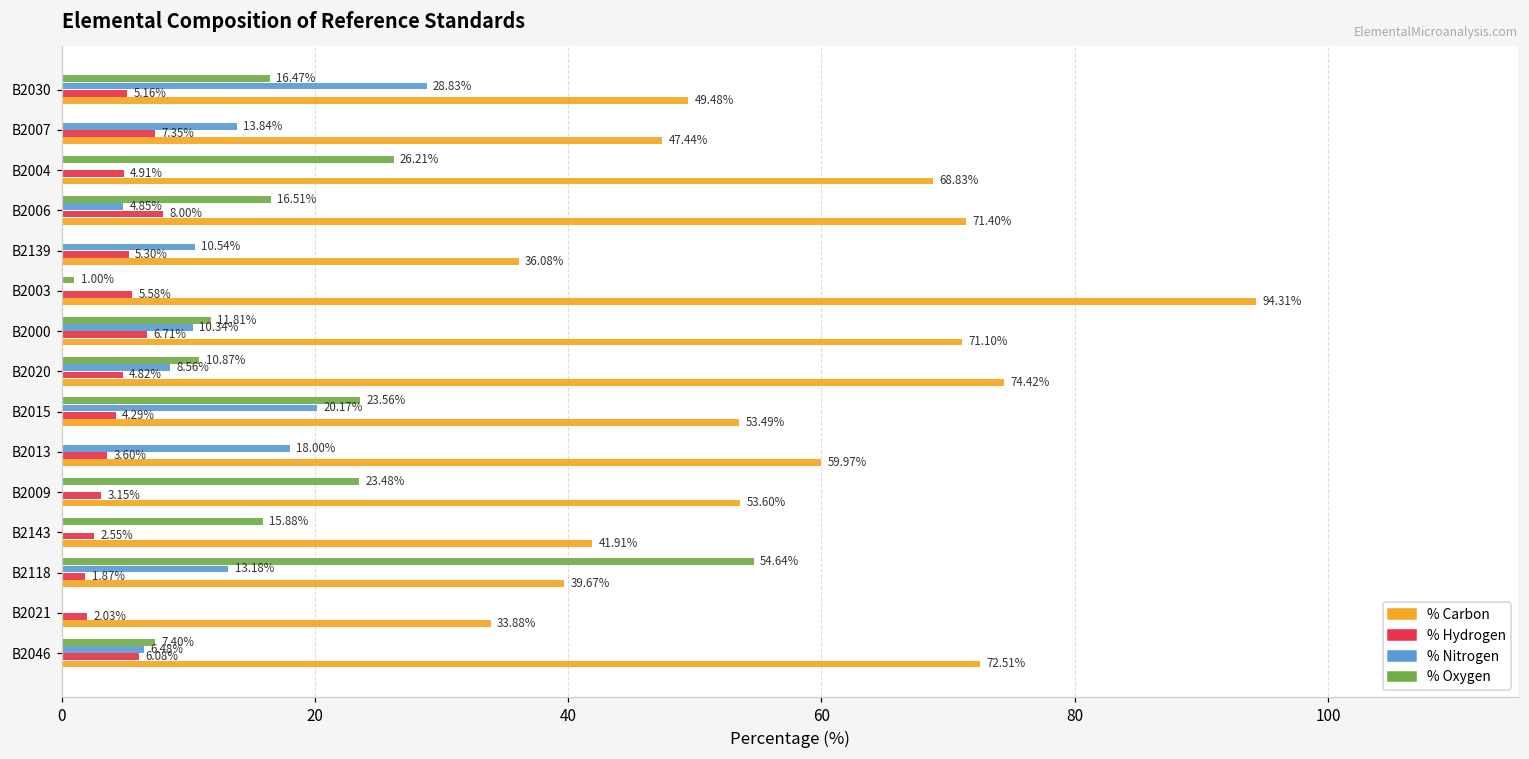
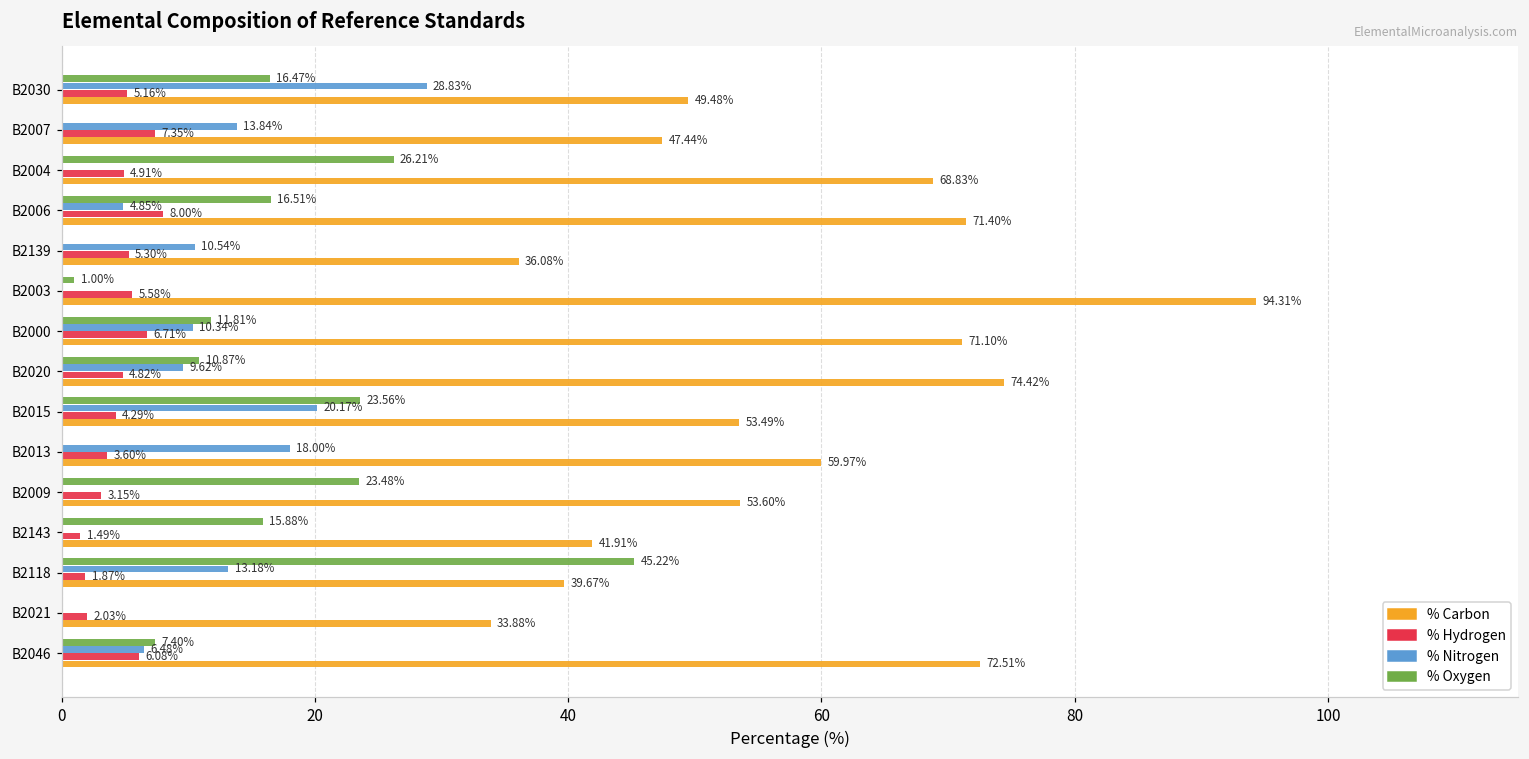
% Nitrogen, B2020: 8.56% -> 9.62%
% Hydrogen, B2143: 2.55% -> 1.49%
% Oxygen, B2118: 54.64% -> 45.22%
